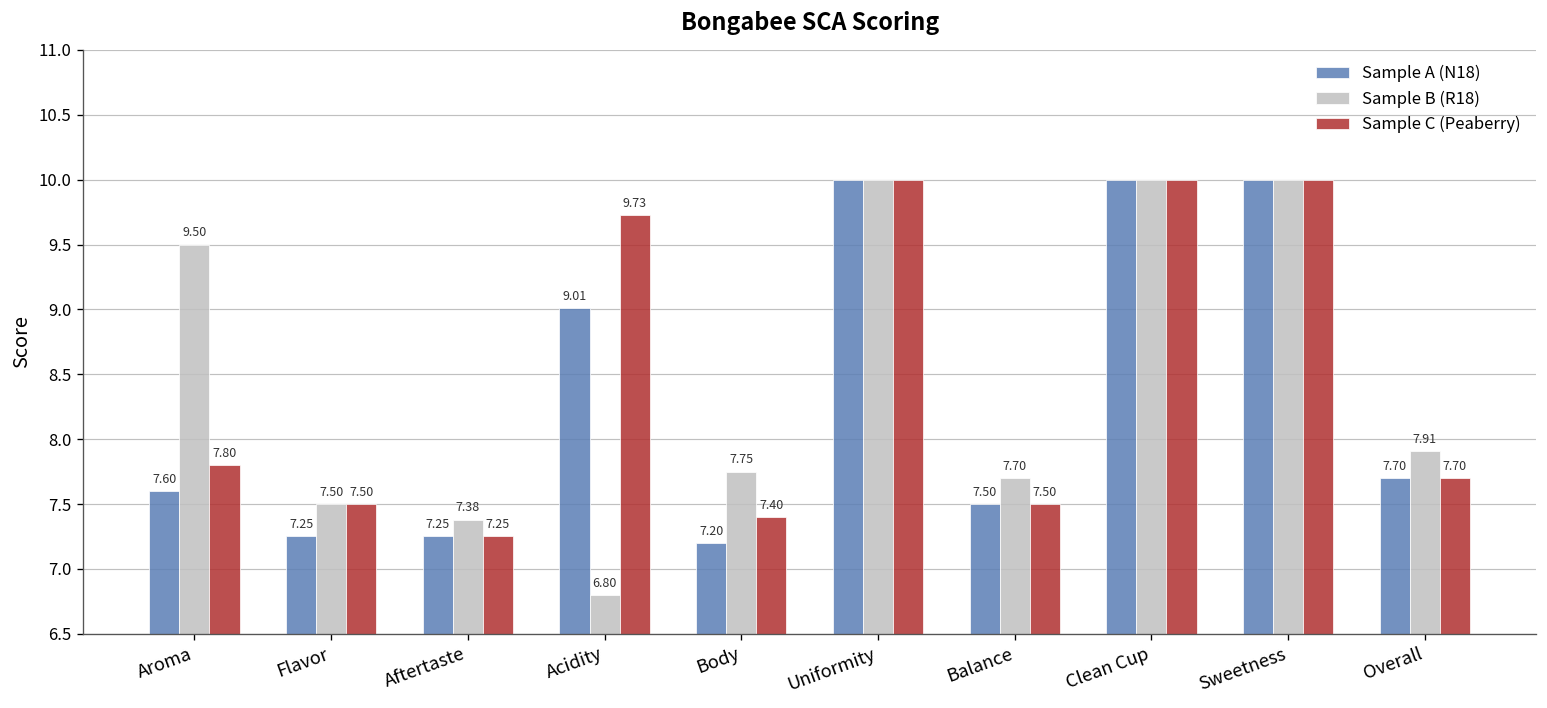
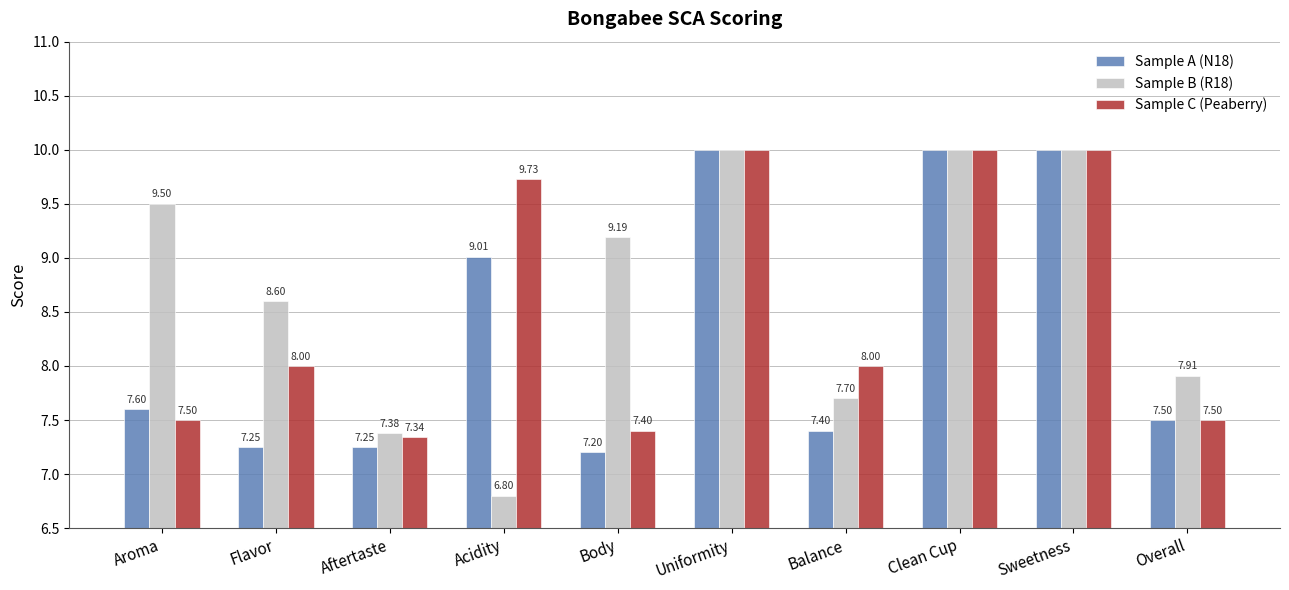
Sample C (Peaberry), Aroma: 7.80 -> 7.50
Sample B (R18), Flavor: 7.50 -> 8.60
Sample C (Peaberry), Flavor: 7.50 -> 8.00
Sample C (Peaberry), Aftertaste: 7.25 -> 7.34
Sample B (R18), Body: 7.75 -> 9.19
Sample A (N18), Balance: 7.50 -> 7.40
Sample C (Peaberry), Balance: 7.50 -> 8.00
Sample A (N18), Overall: 7.70 -> 7.50
Sample C (Peaberry), Overall: 7.70 -> 7.50
